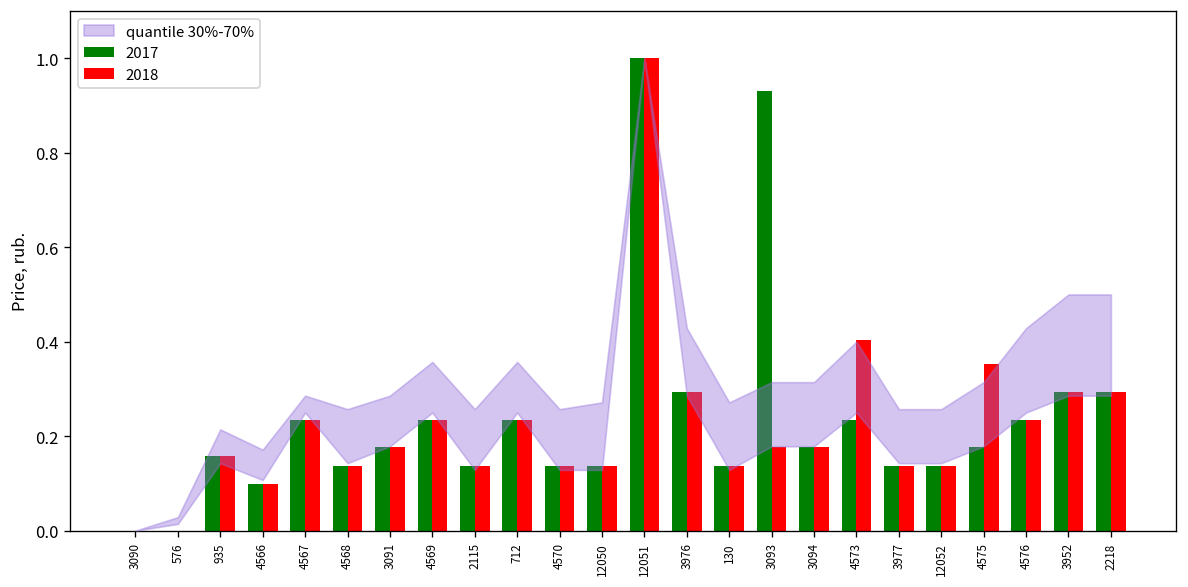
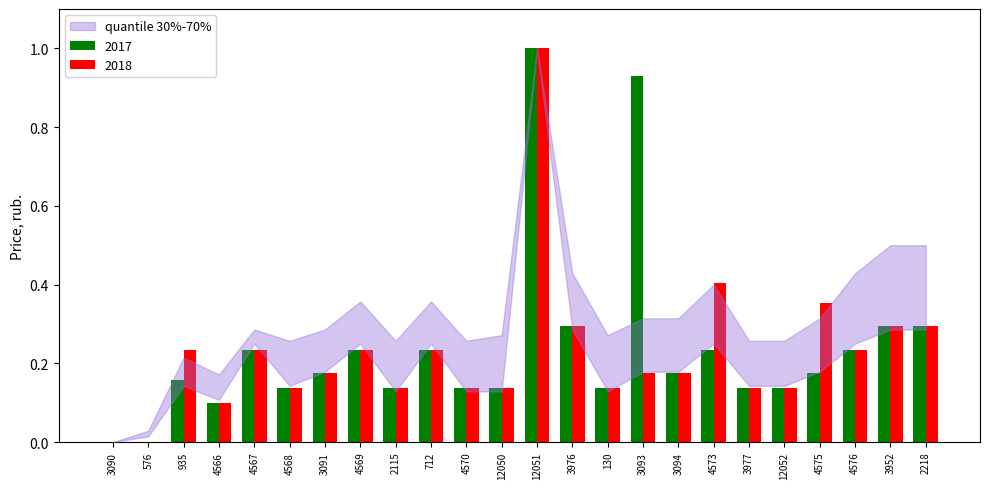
2018, 935: 0.16 -> 0.23
